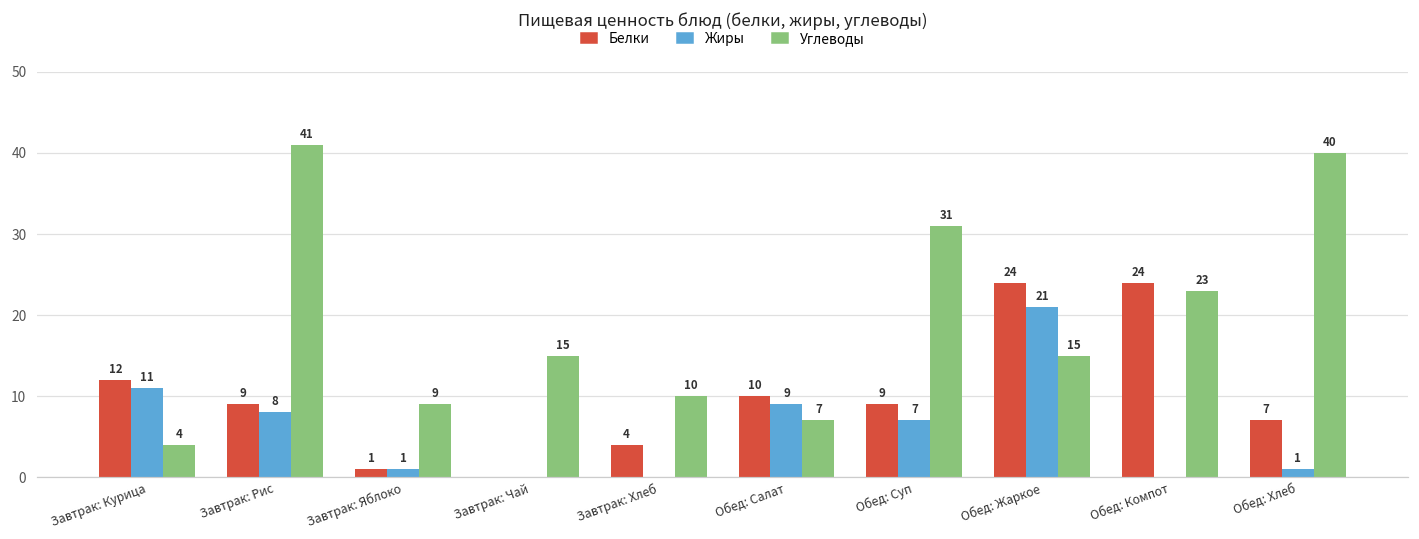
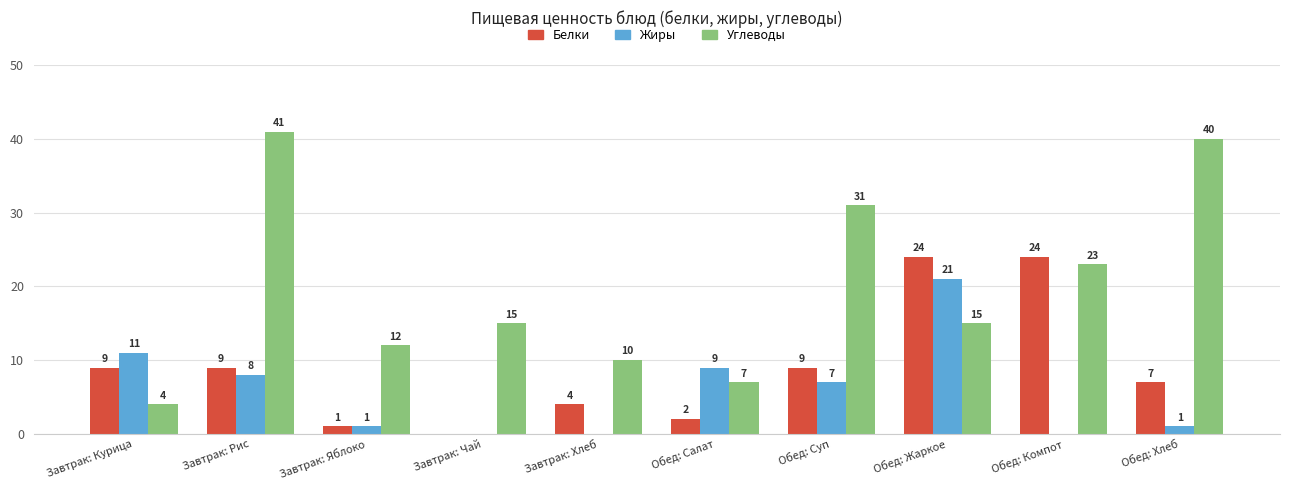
Белки, Завтрак: Курица: 12 -> 9
Углеводы, Завтрак: Яблоко: 9 -> 12
Белки, Обед: Салат: 10 -> 2
